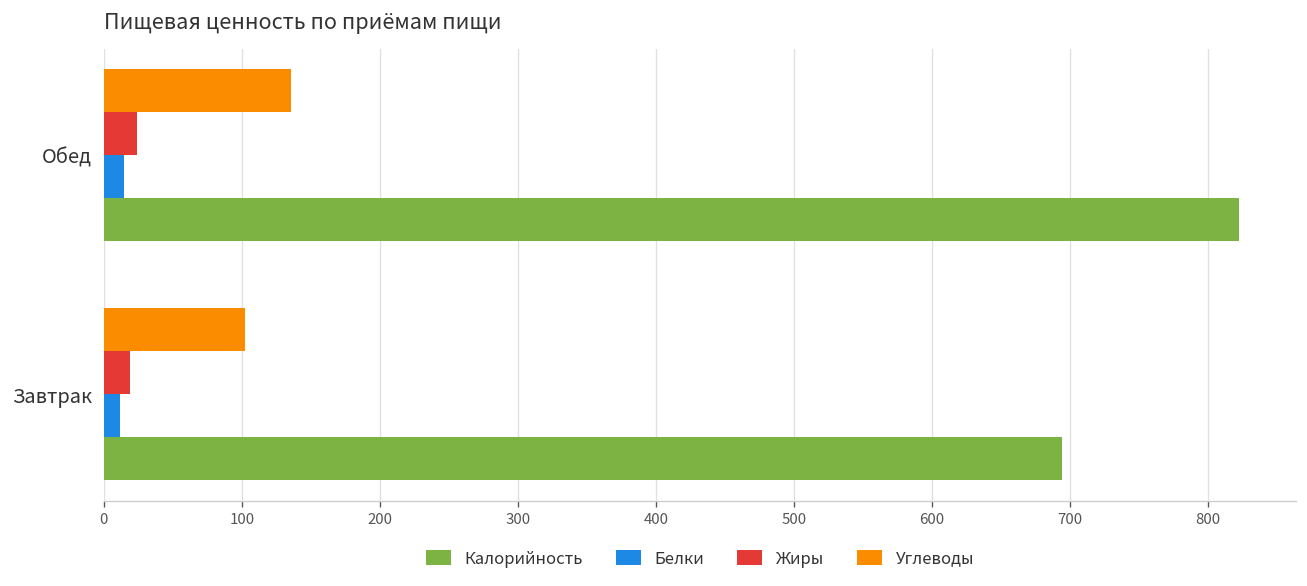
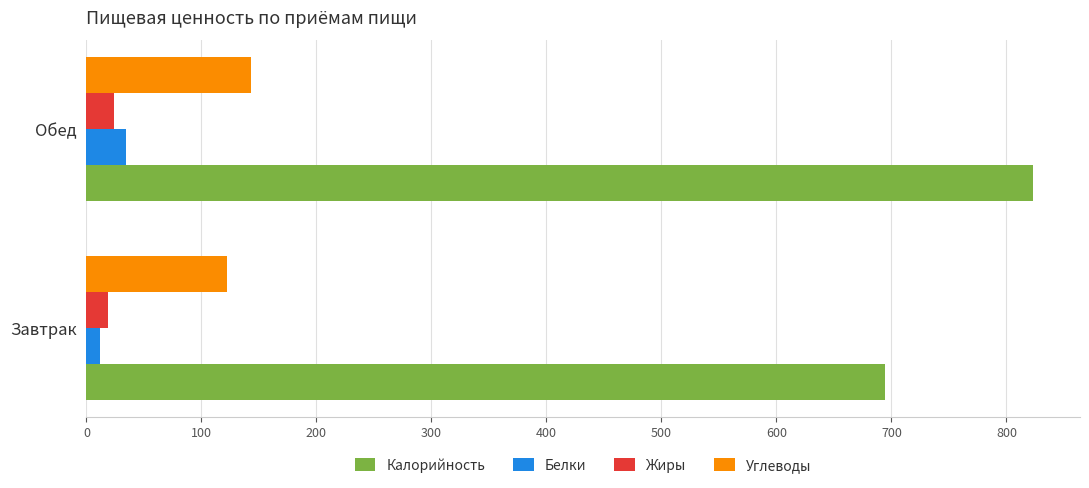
Углеводы, Обед: 136 -> 143
Белки, Обед: 14 -> 34
Углеводы, Завтрак: 102 -> 122
